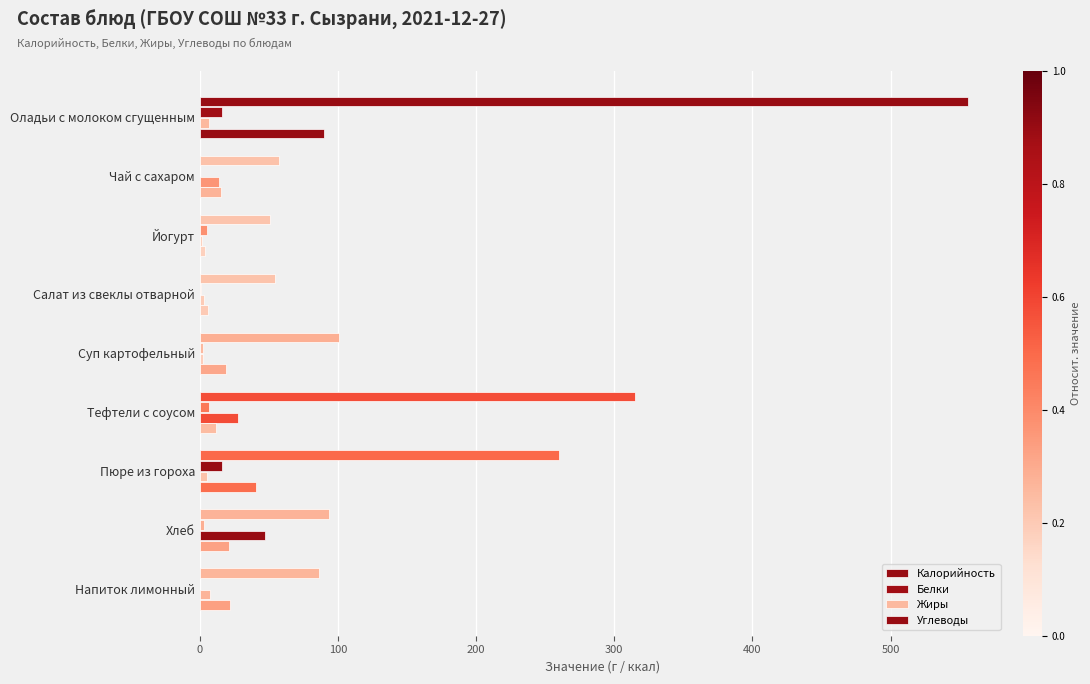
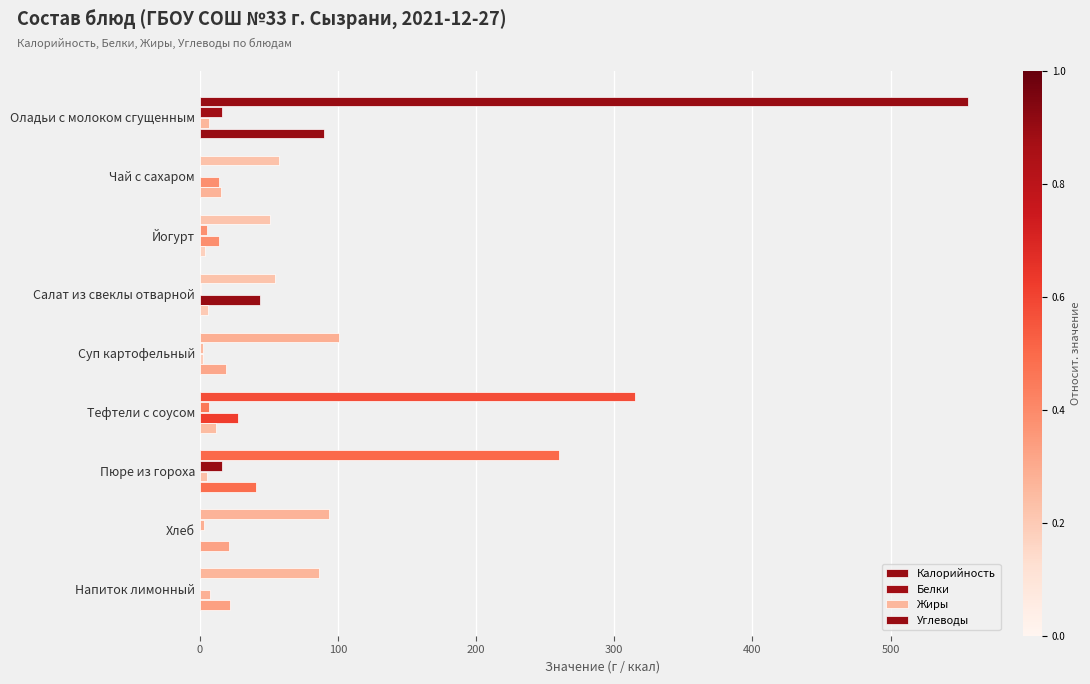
Жиры, Йогурт: 2 -> 14
Жиры, Салат из свеклы отварной: 3 -> 43
Жиры, Хлеб: 47 -> 0
